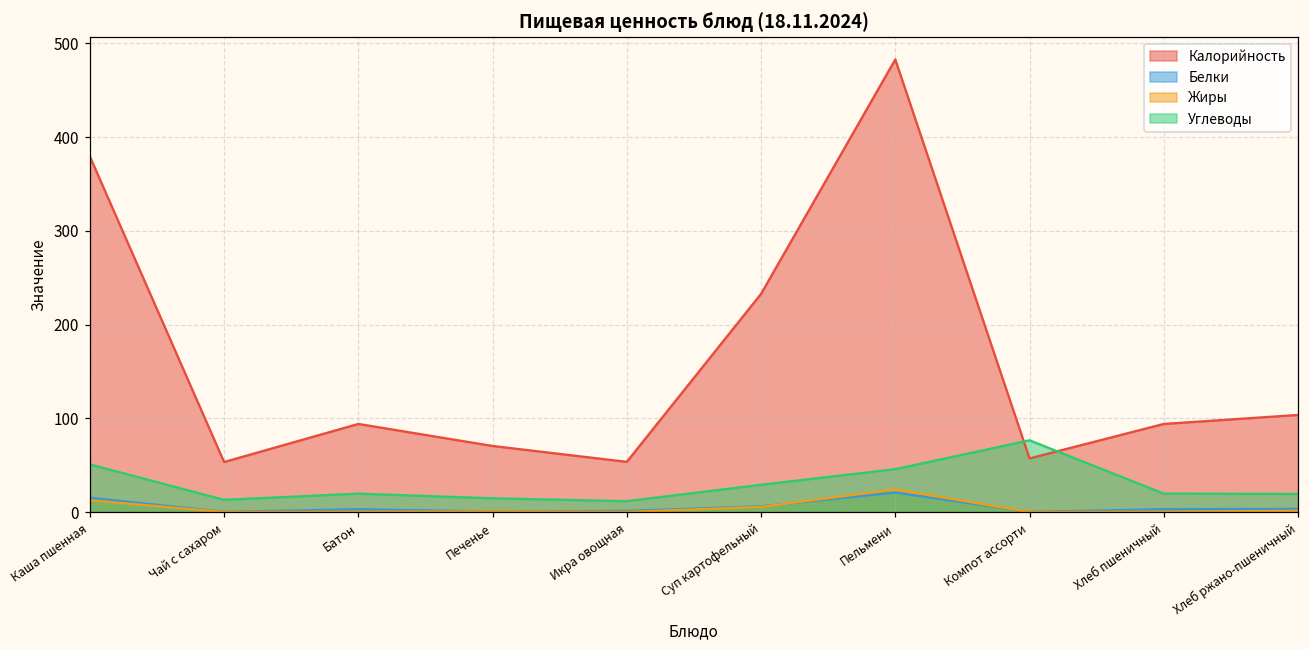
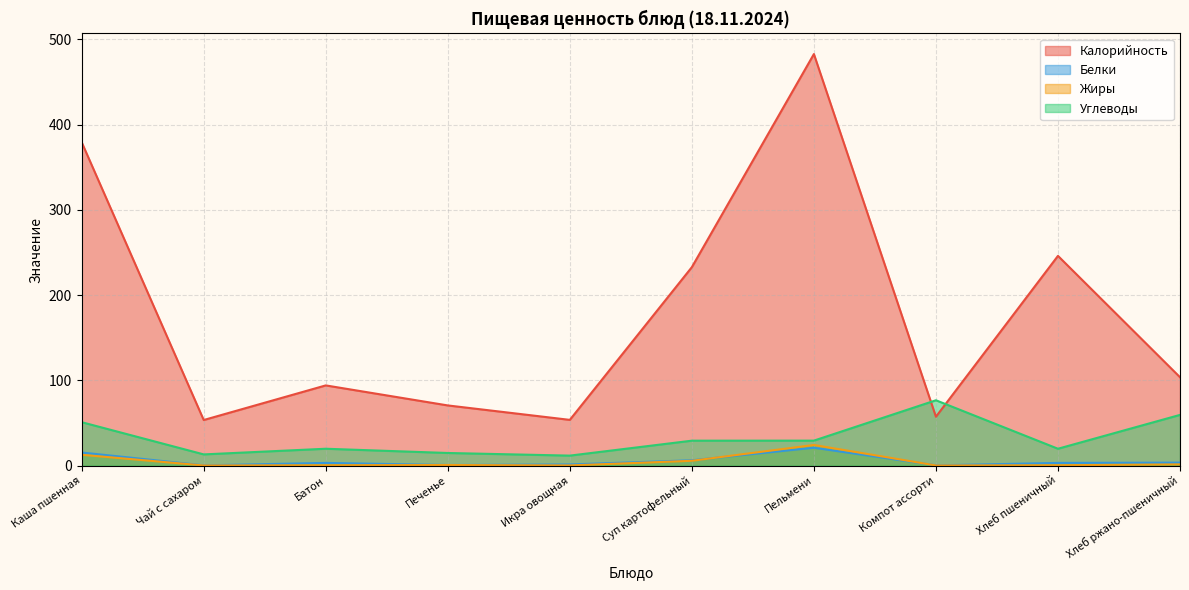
Углеводы, Пельмени: 50 -> 30
Калорийность, Хлеб пшеничный: 90 -> 250
Углеводы, Хлеб ржано-пшеничный: 20 -> 60
